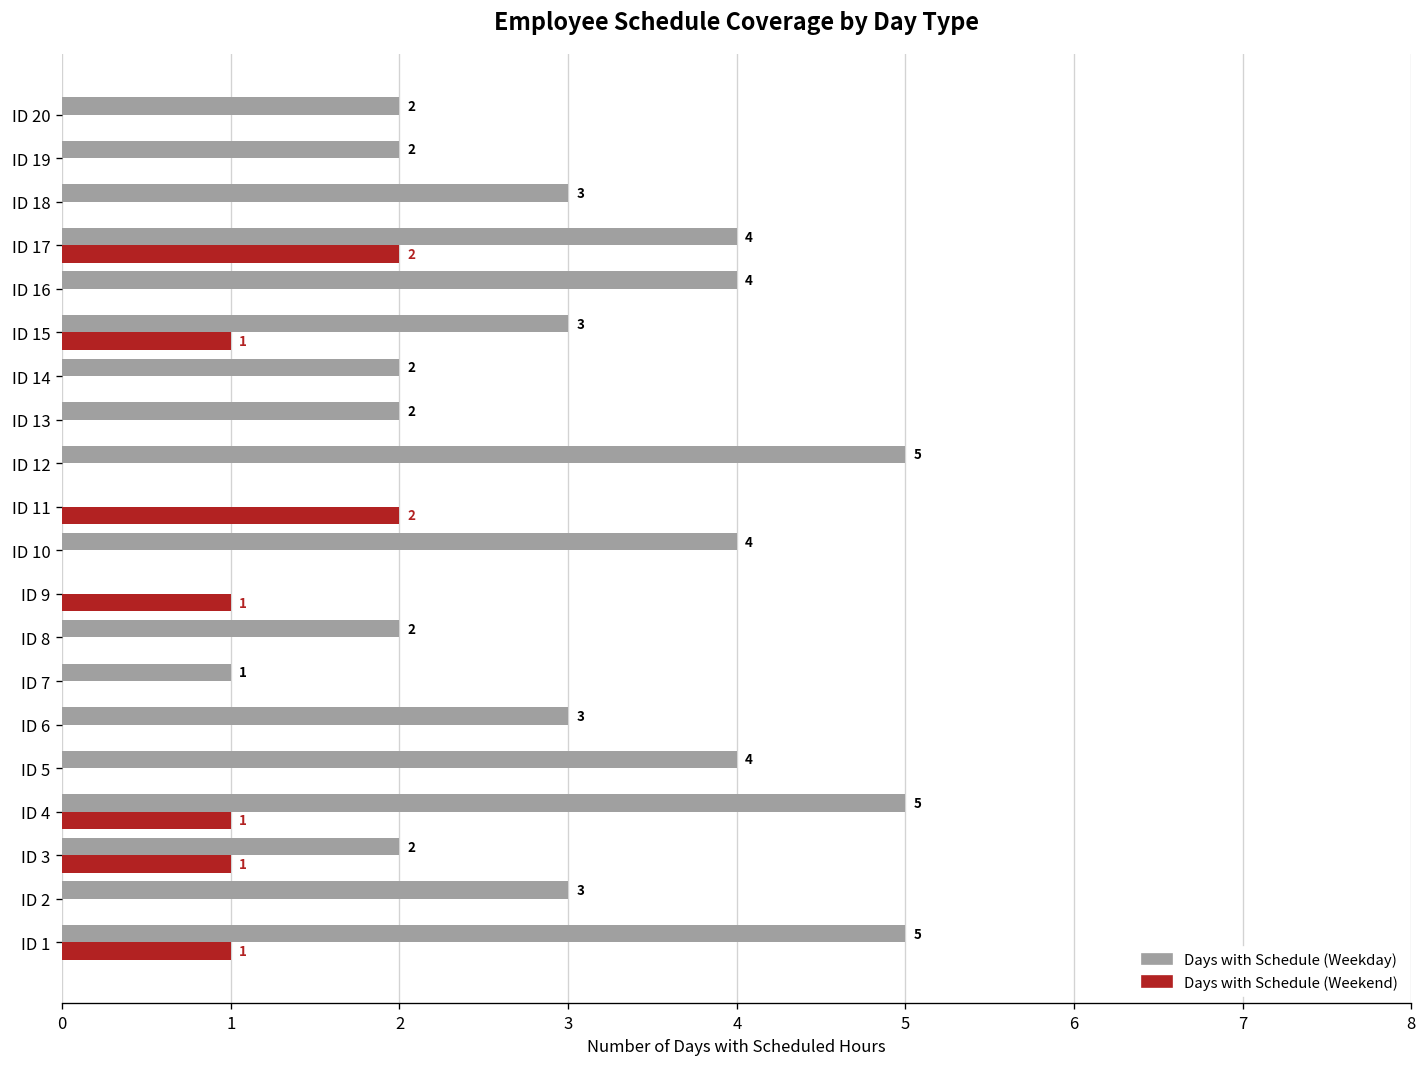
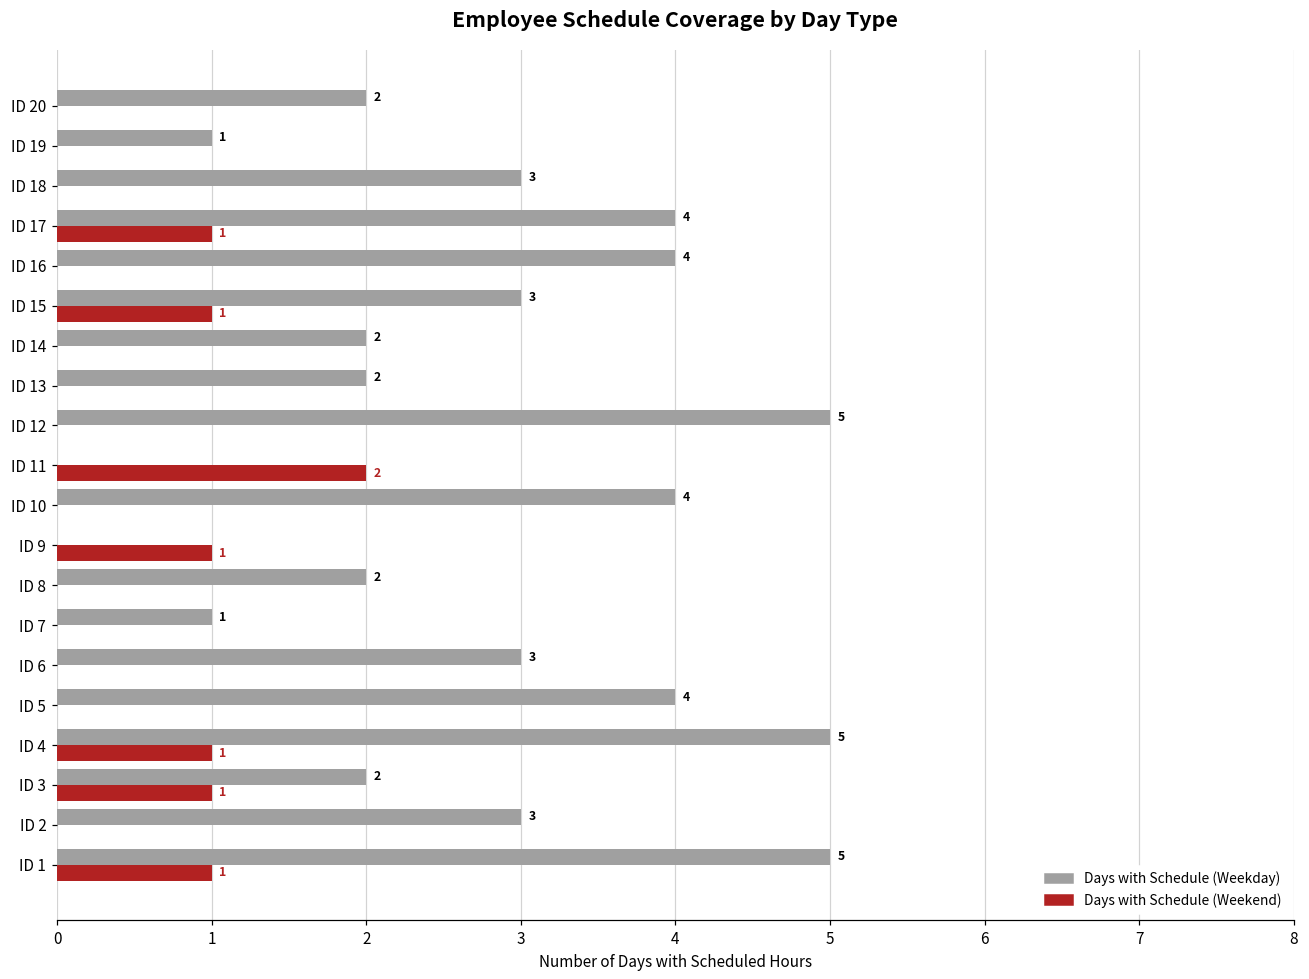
Days with Schedule (Weekday), ID 19: 2 -> 1
Days with Schedule (Weekend), ID 17: 2 -> 1
